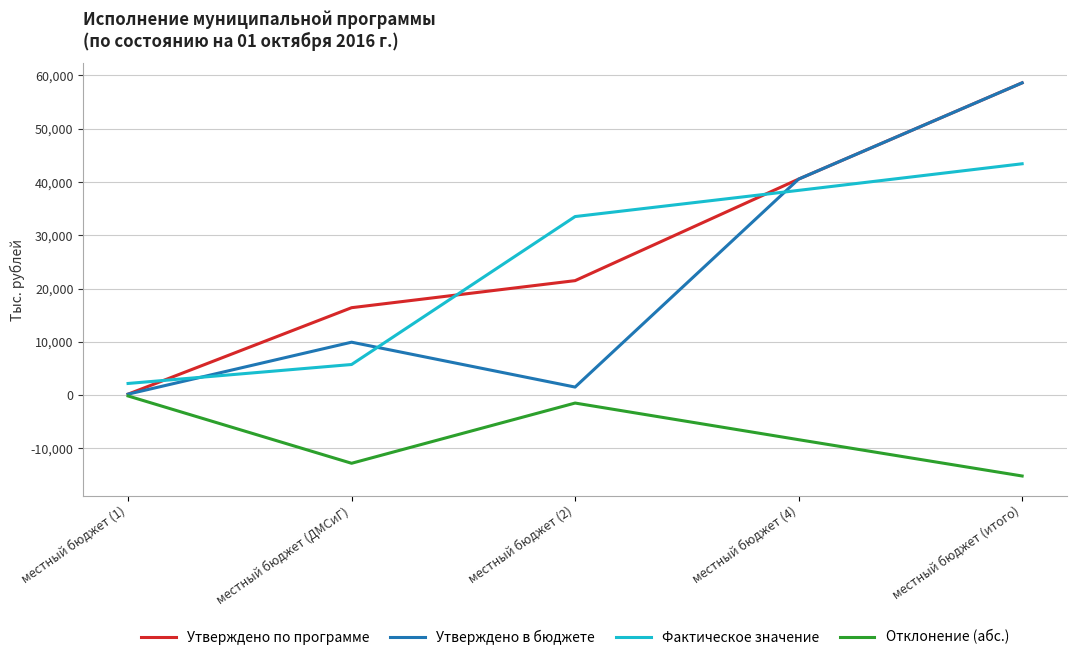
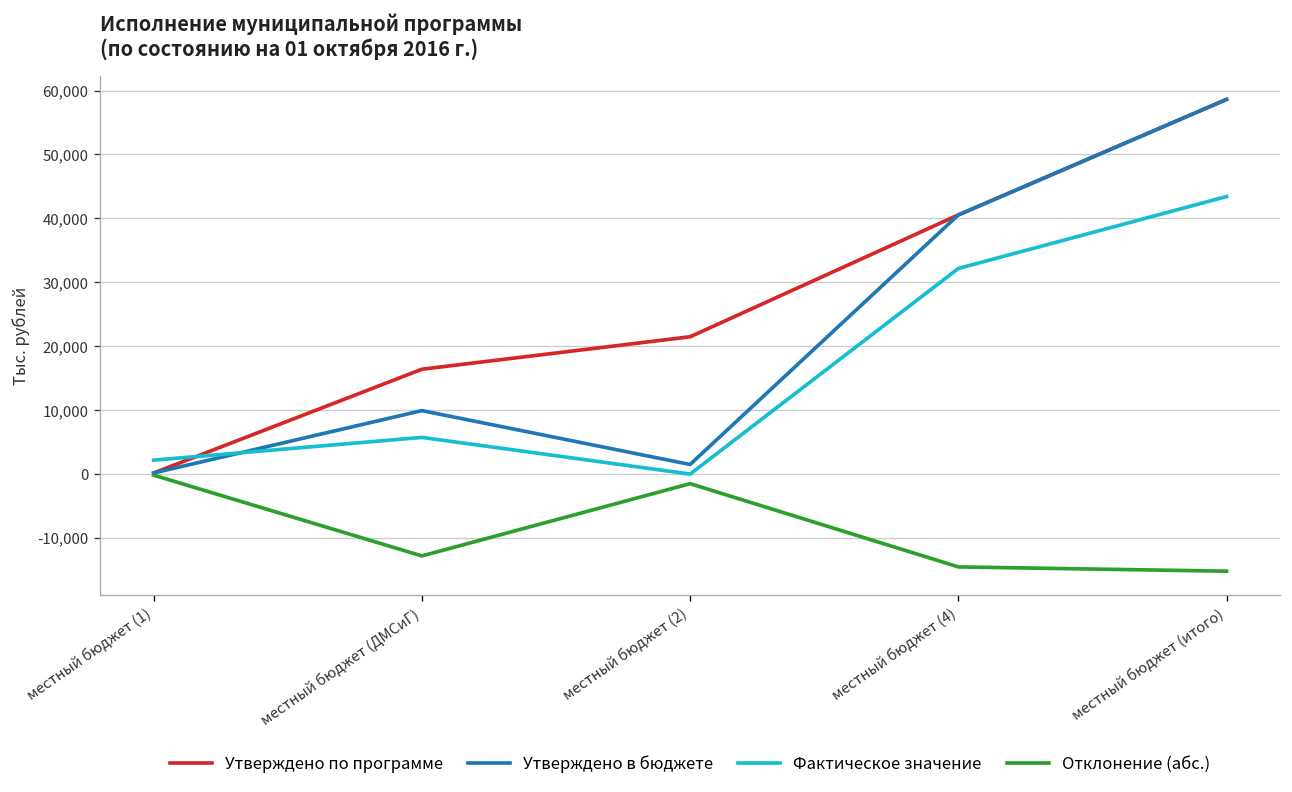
Фактическое значение, местный бюджет (2): 34,000 -> 0
Фактическое значение, местный бюджет (4): 38,000 -> 32,000
Отклонение (абс.), местный бюджет (4): -8,000 -> -15,000
